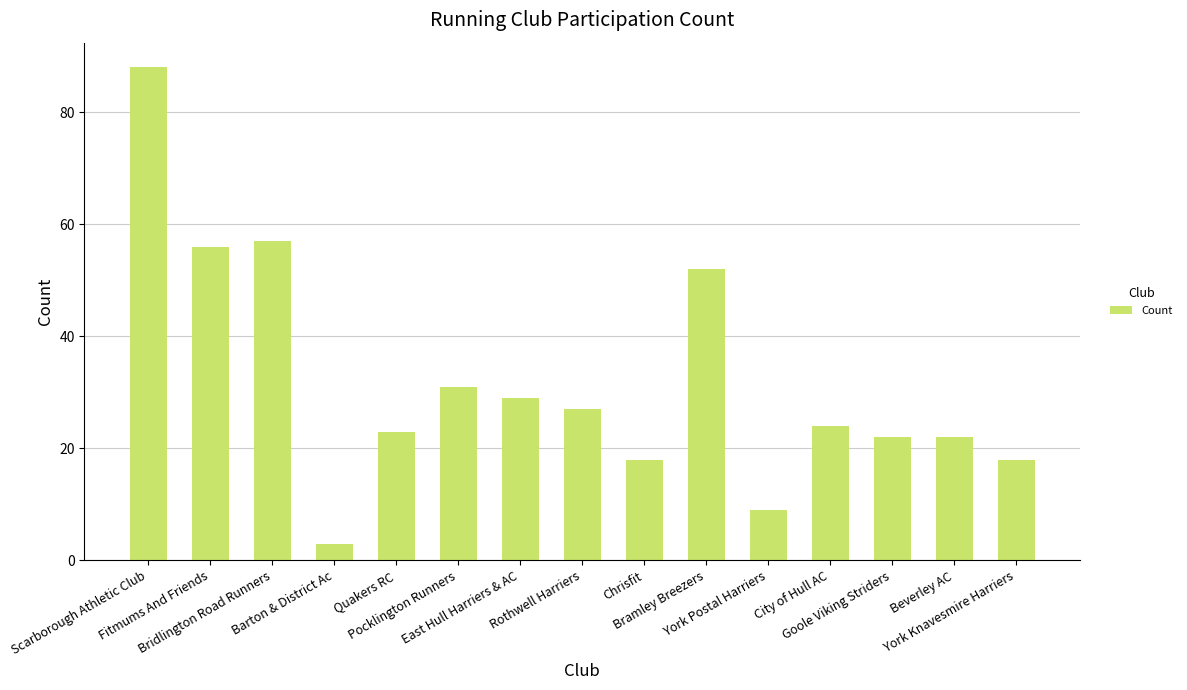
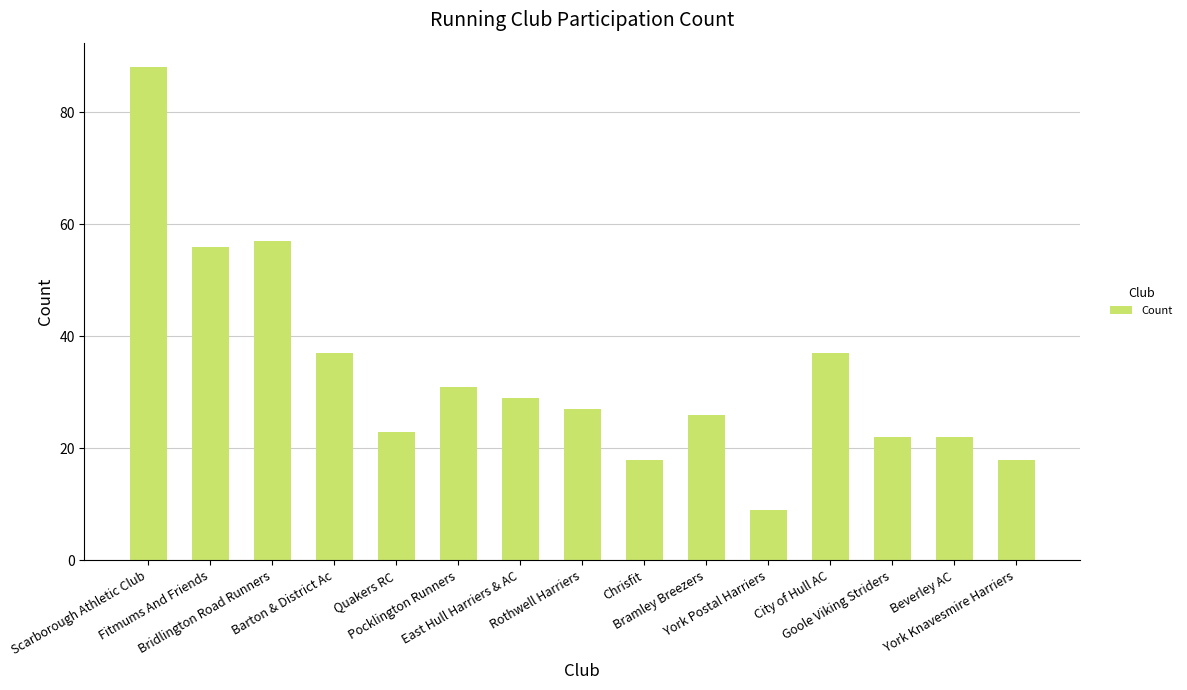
Barton & District Ac: 3 -> 37
Bramley Breezers: 52 -> 26
City of Hull AC: 24 -> 37
